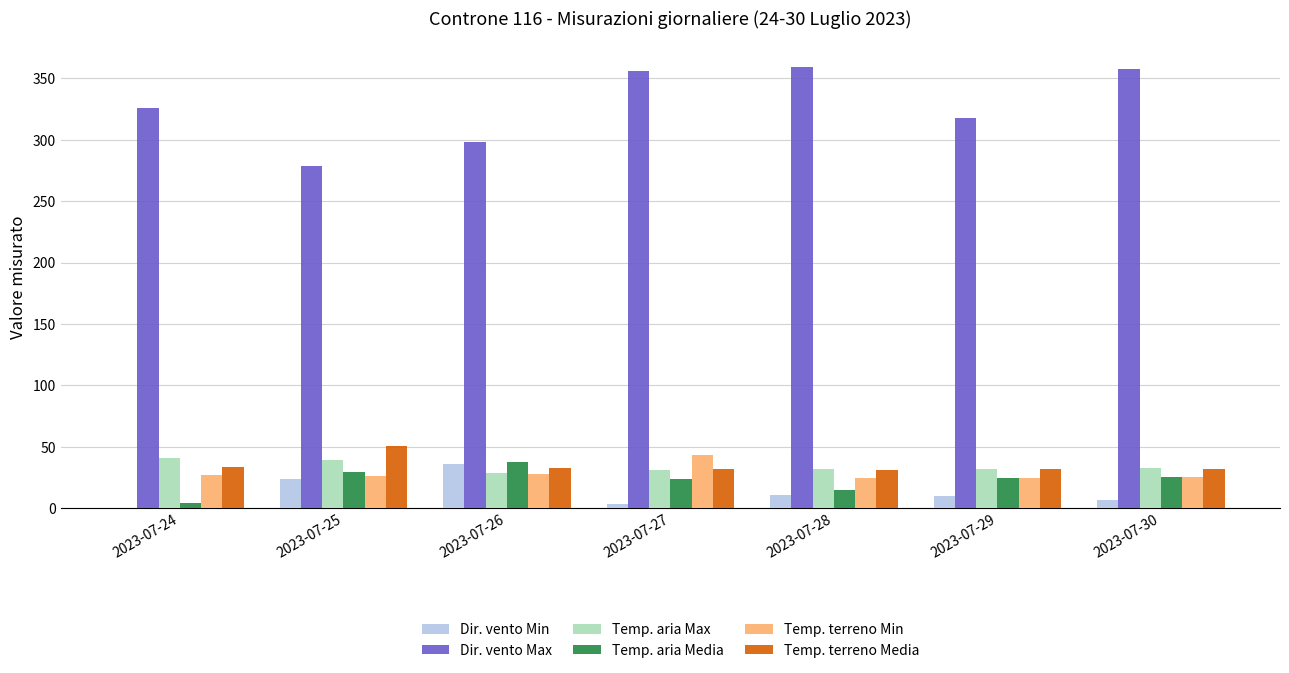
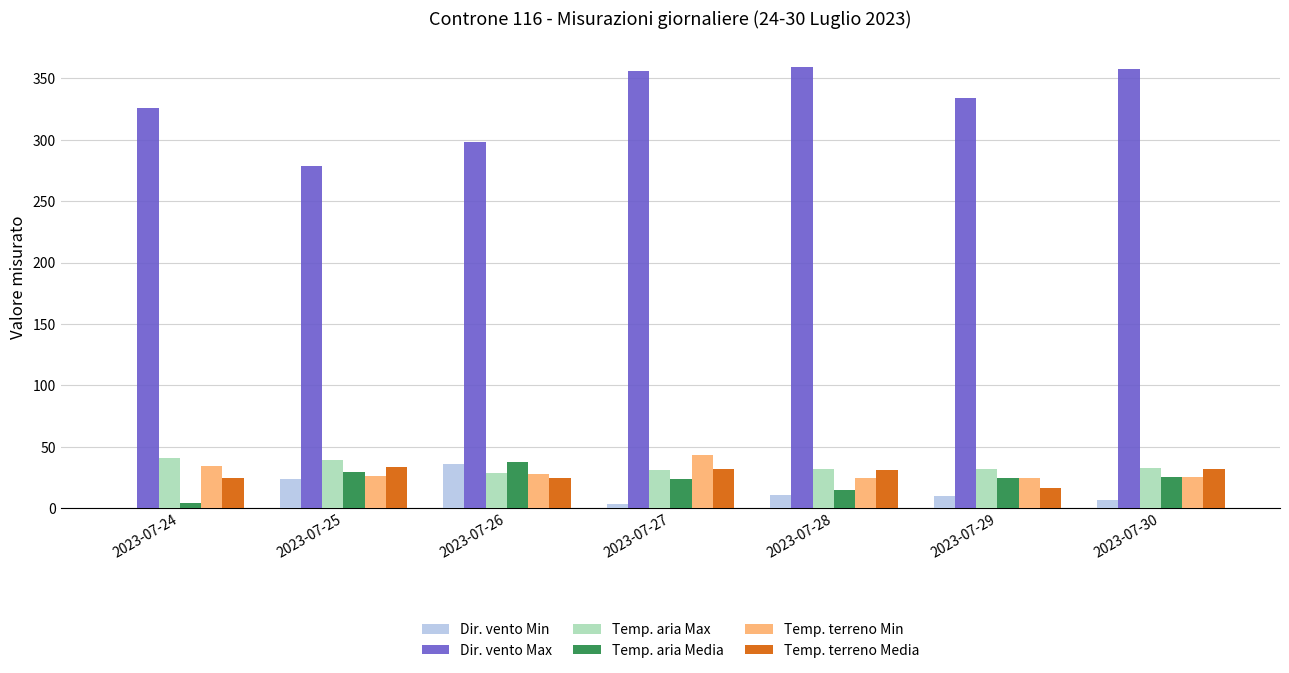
Temp. terreno Min, 2023-07-24: 27 -> 34
Temp. terreno Media, 2023-07-24: 34 -> 25
Temp. terreno Media, 2023-07-25: 50 -> 33
Temp. terreno Media, 2023-07-26: 33 -> 25
Dir. vento Max, 2023-07-29: 318 -> 334
Temp. terreno Media, 2023-07-29: 32 -> 16
